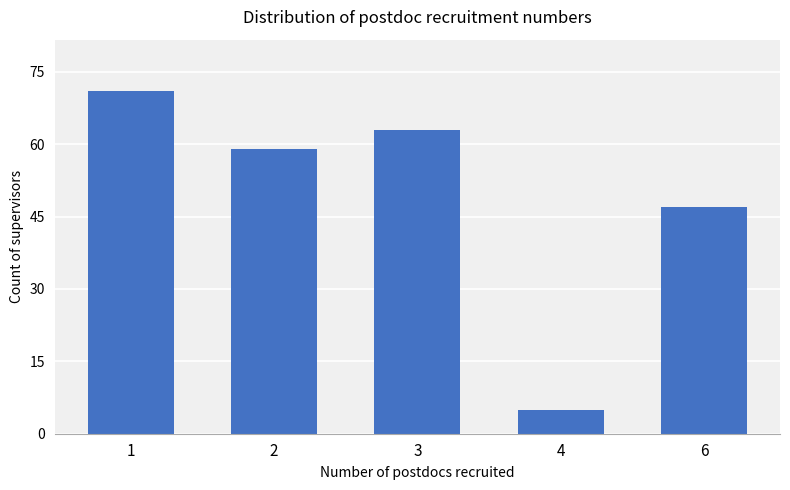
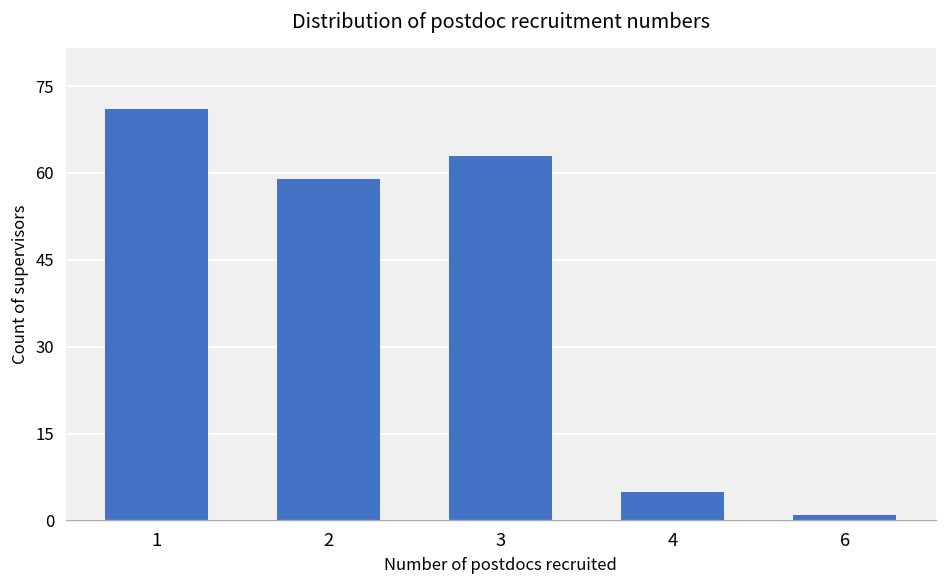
6: 47 -> 1
